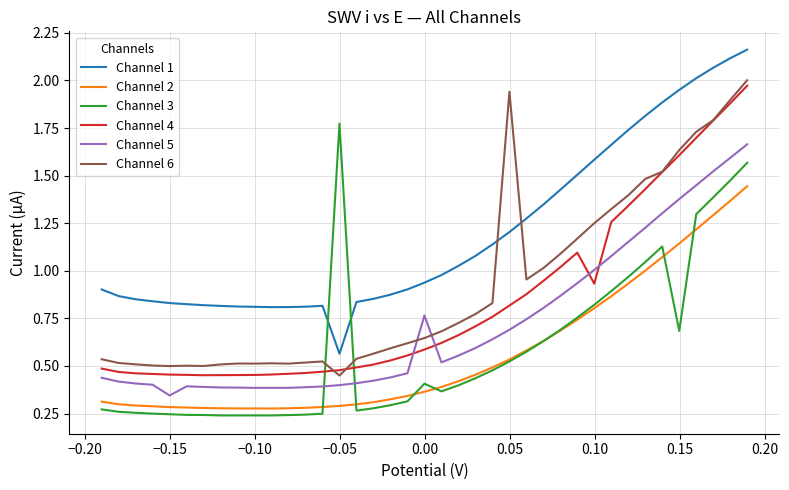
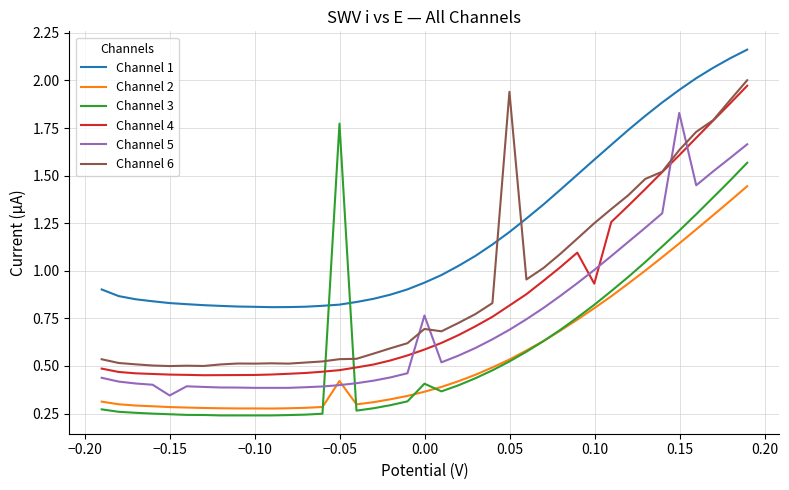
Channel 1, −0.05: 0.56 -> 0.82
Channel 2, −0.05: 0.29 -> 0.42
Channel 6, −0.05: 0.45 -> 0.54
Channel 6, 0.00: 0.65 -> 0.69
Channel 3, 0.15: 0.68 -> 1.21
Channel 5, 0.15: 1.38 -> 1.83
